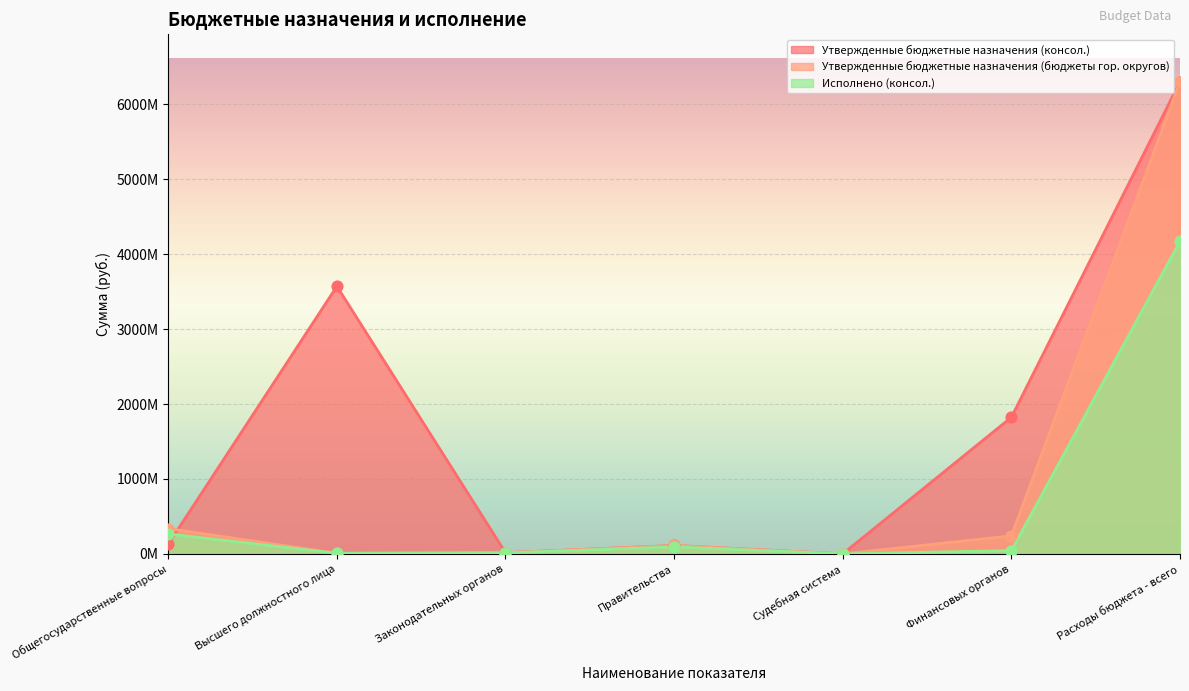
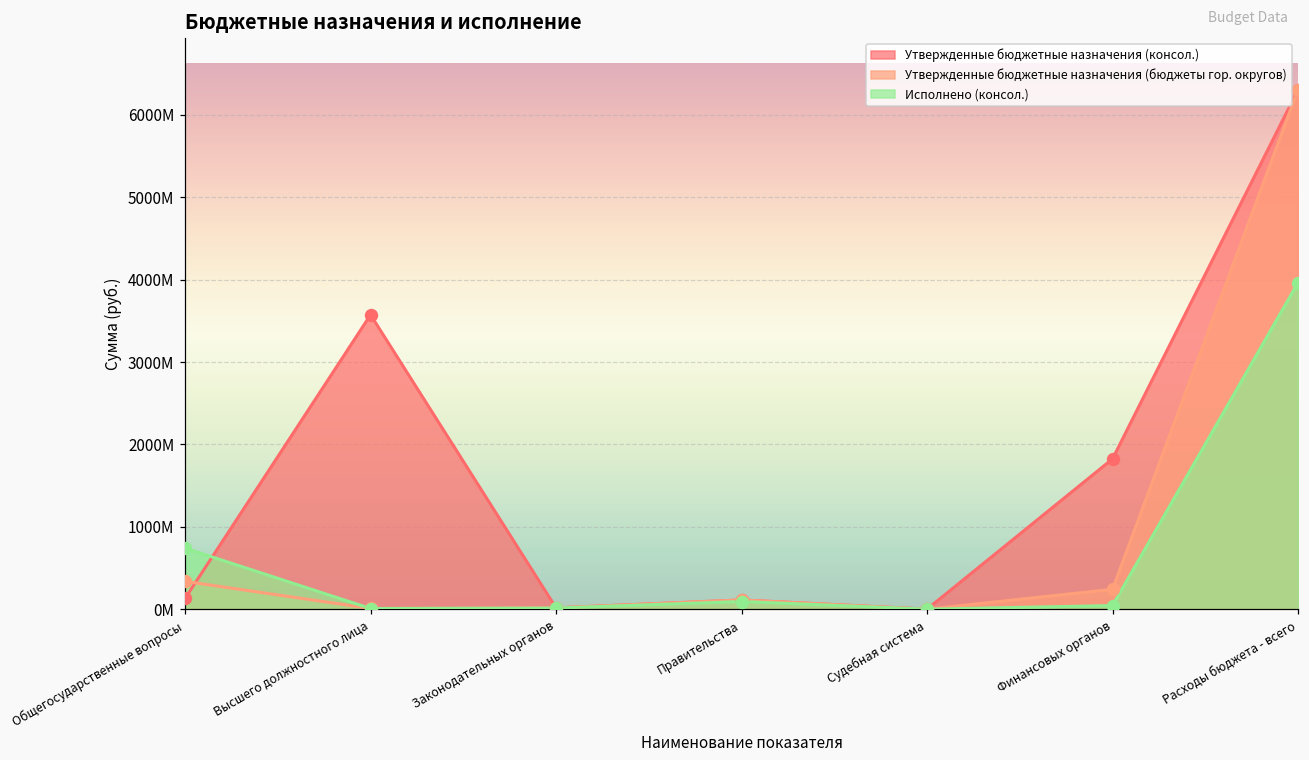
Исполнено (консол.), Общегосударственные вопросы: 300000000 -> 700000000
Исполнено (консол.), Расходы бюджета - всего: 4200000000 -> 4000000000
